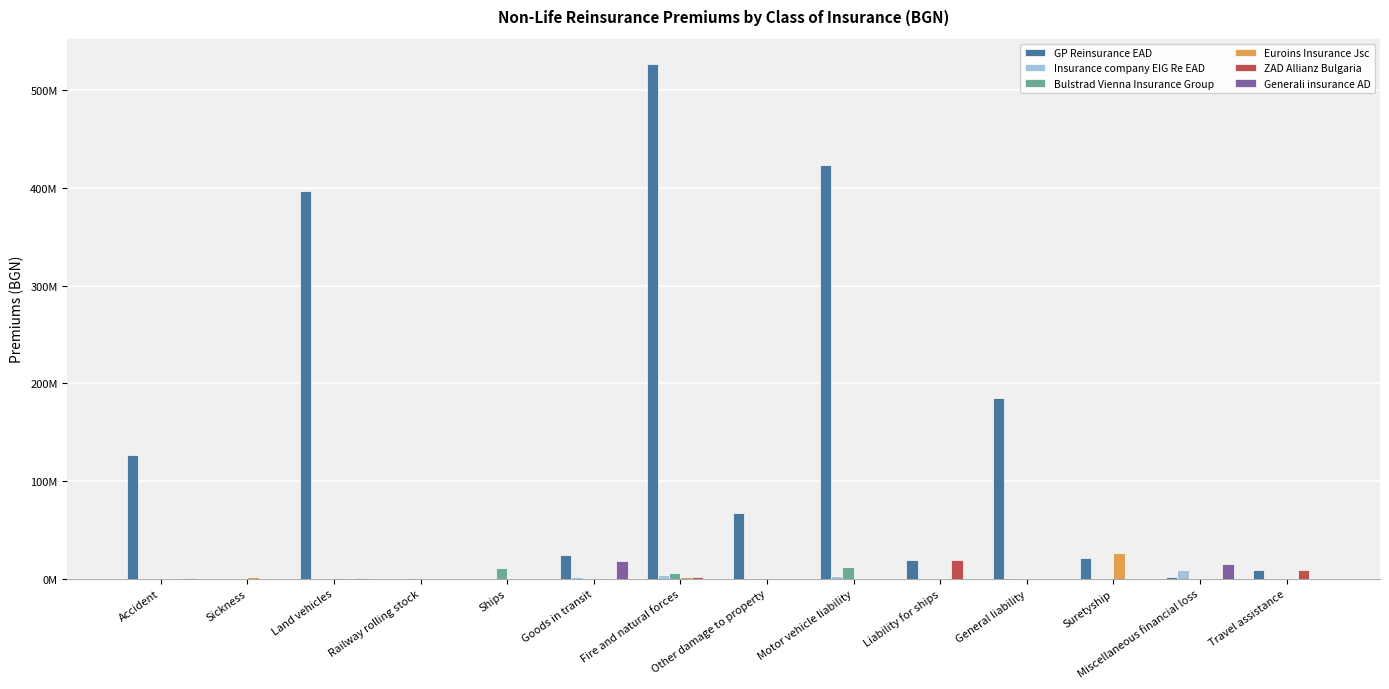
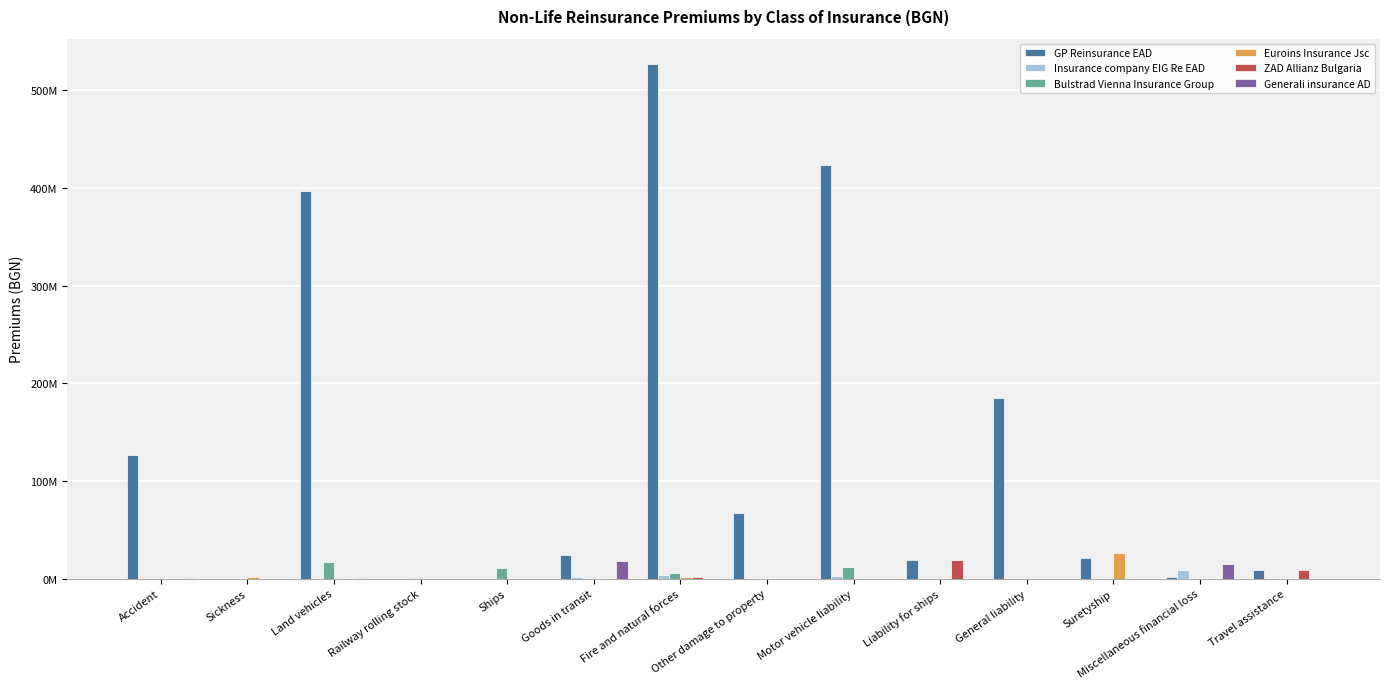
Bulstrad Vienna Insurance Group, Land vehicles: 0 -> 20000000
